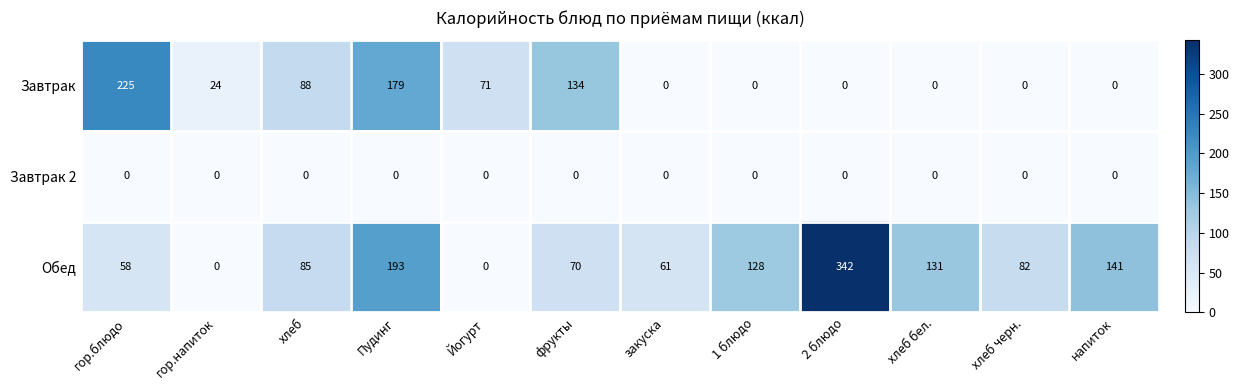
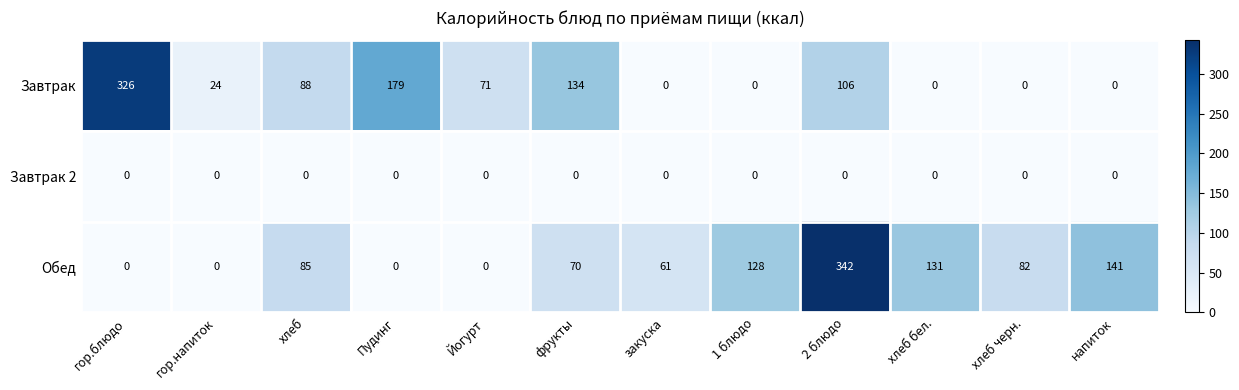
Завтрак, гор.блюдо: 225 -> 326
Завтрак, 2 блюдо: 0 -> 106
Обед, гор.блюдо: 58 -> 0
Обед, Пудинг: 193 -> 0
